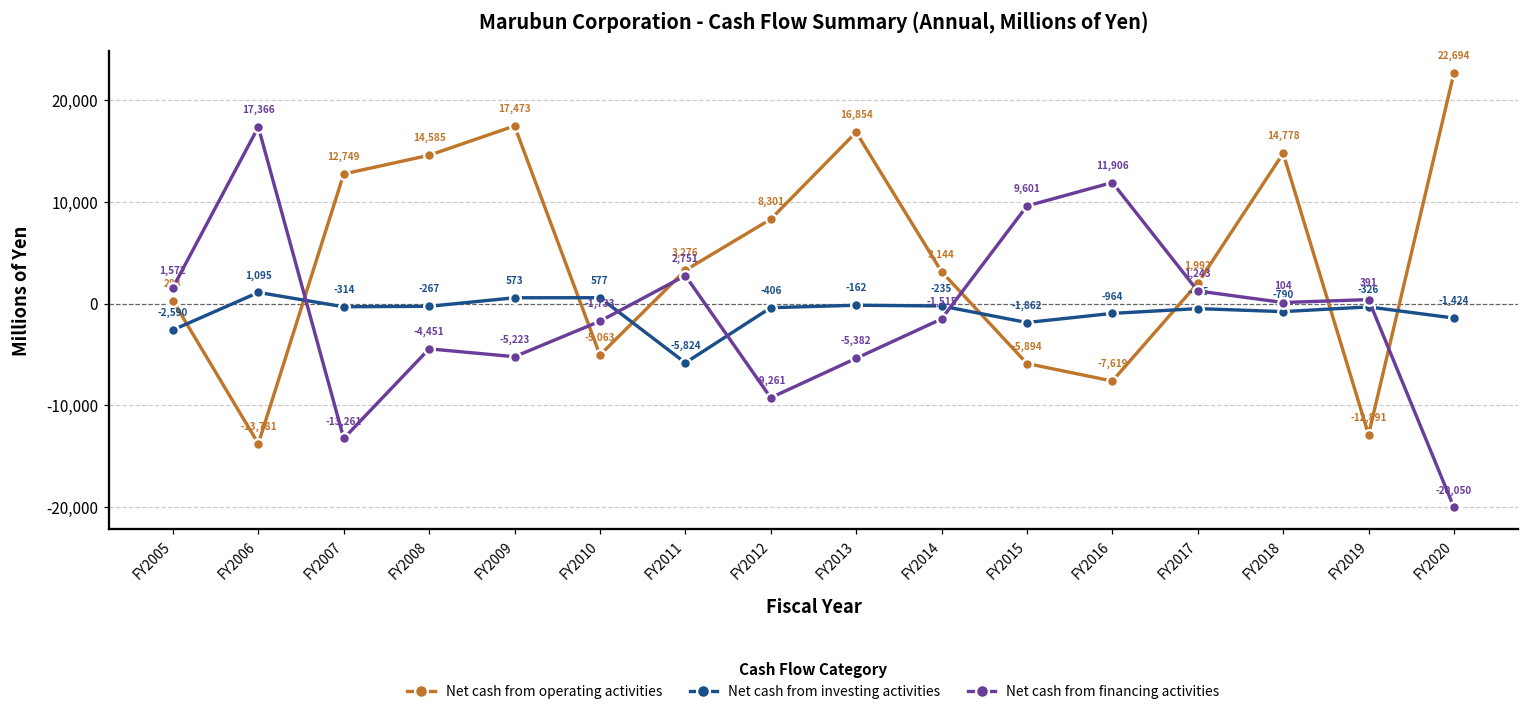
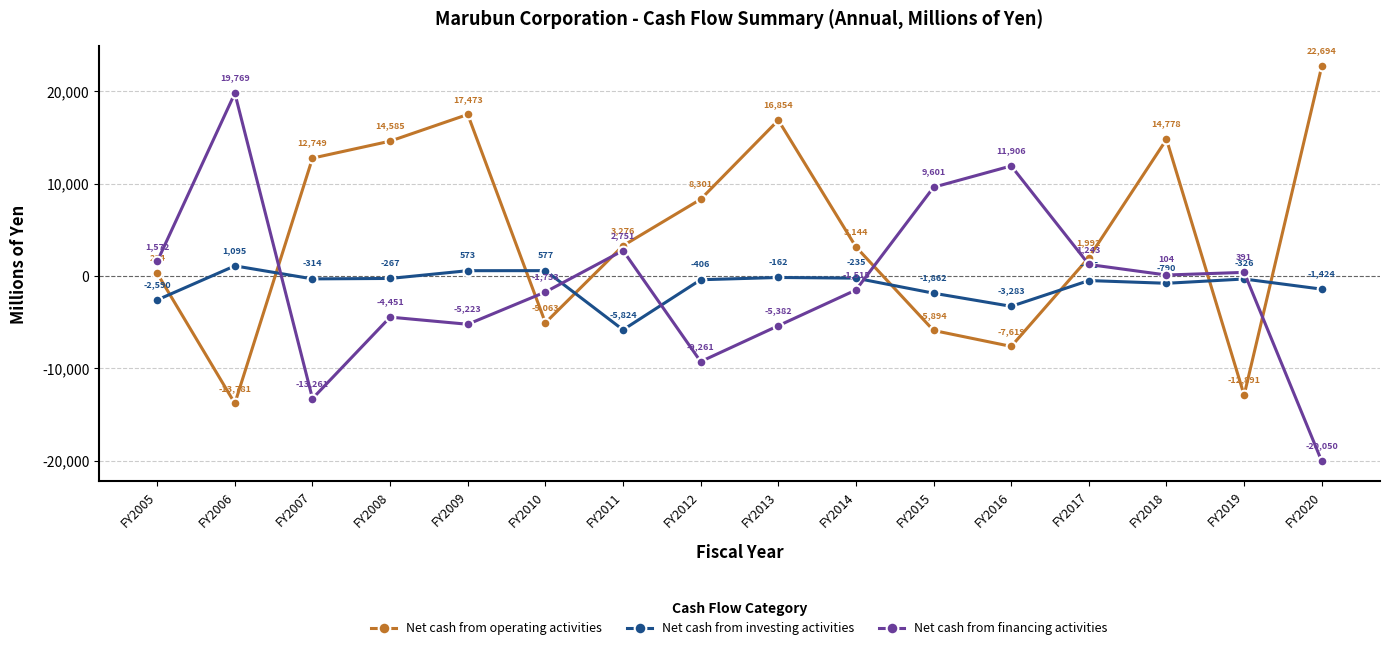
Net cash from financing activities, FY2006: 17,366 -> 19,769
Net cash from investing activities, FY2016: -964 -> -3,283
